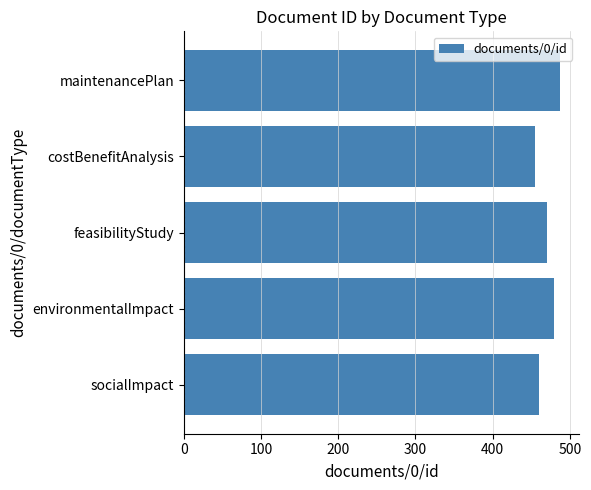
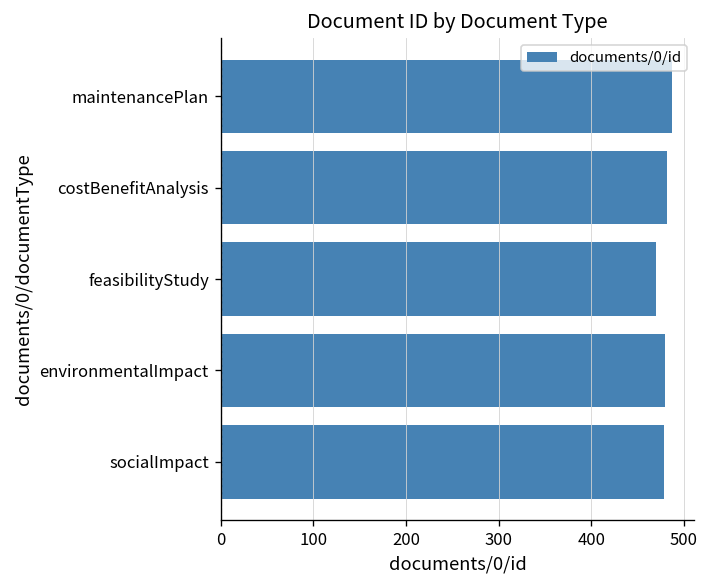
costBenefitAnalysis: 460 -> 480
socialImpact: 460 -> 480
